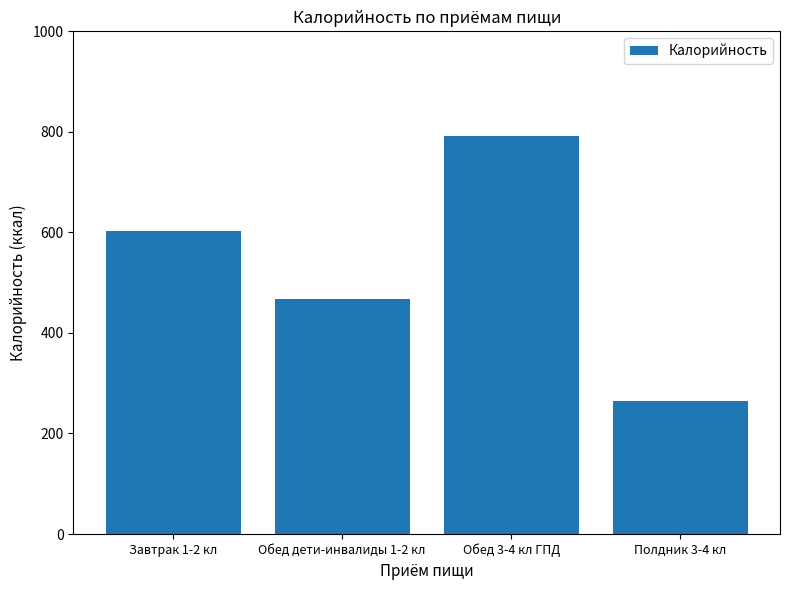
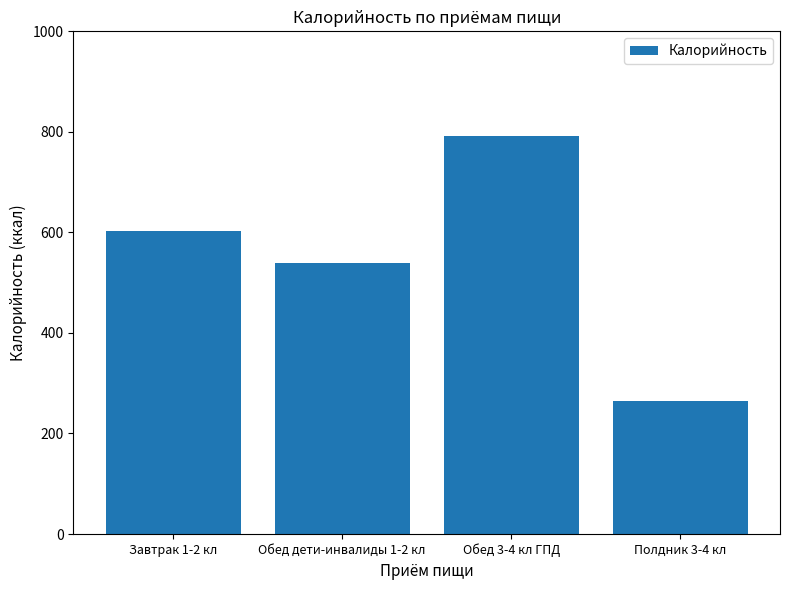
Обед дети-инвалиды 1-2 кл: 470 -> 540
